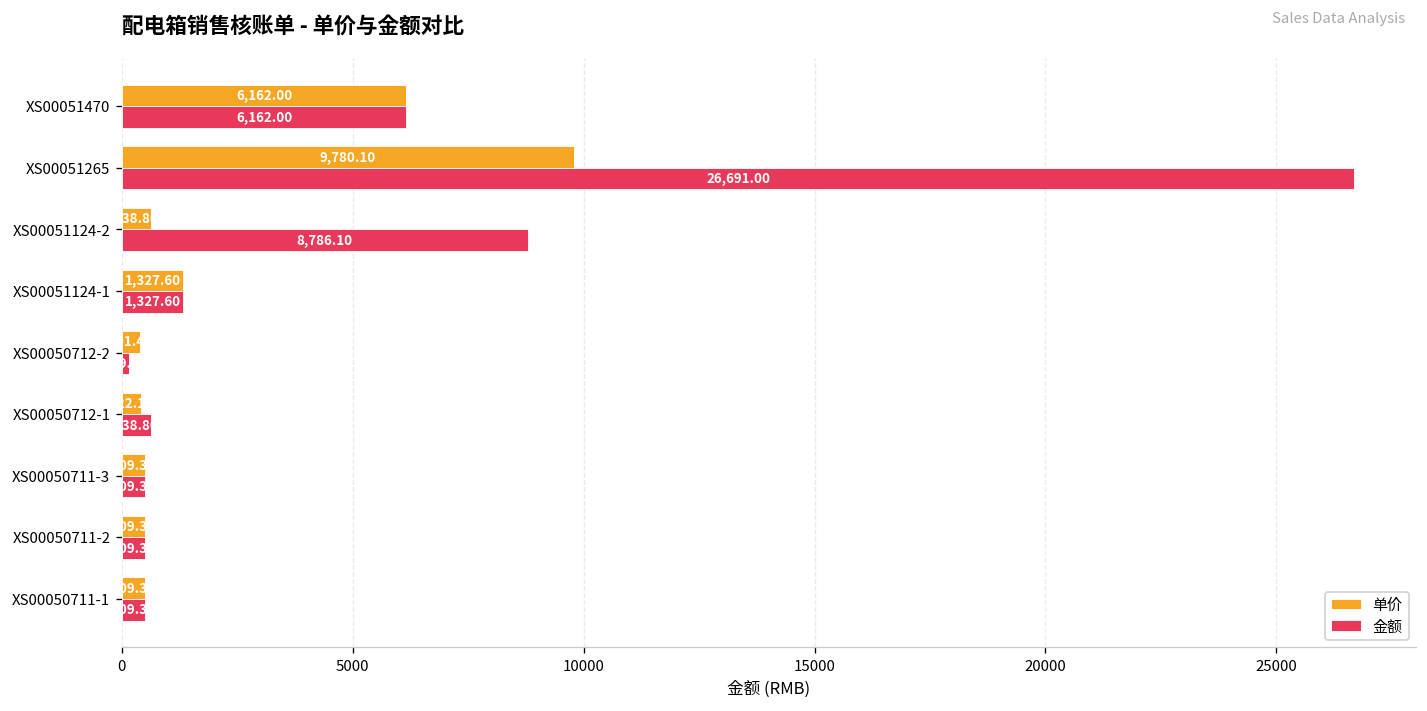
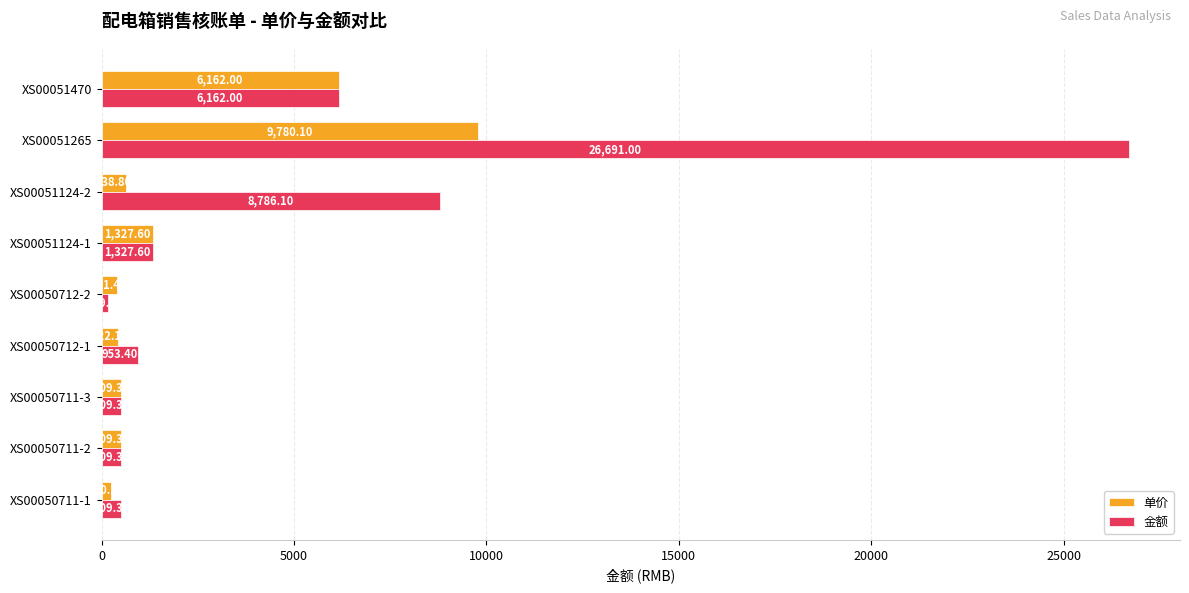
金额, XS00050712-1: 638.80 -> 953.40
单价, XS00050711-1: 500 -> 200
